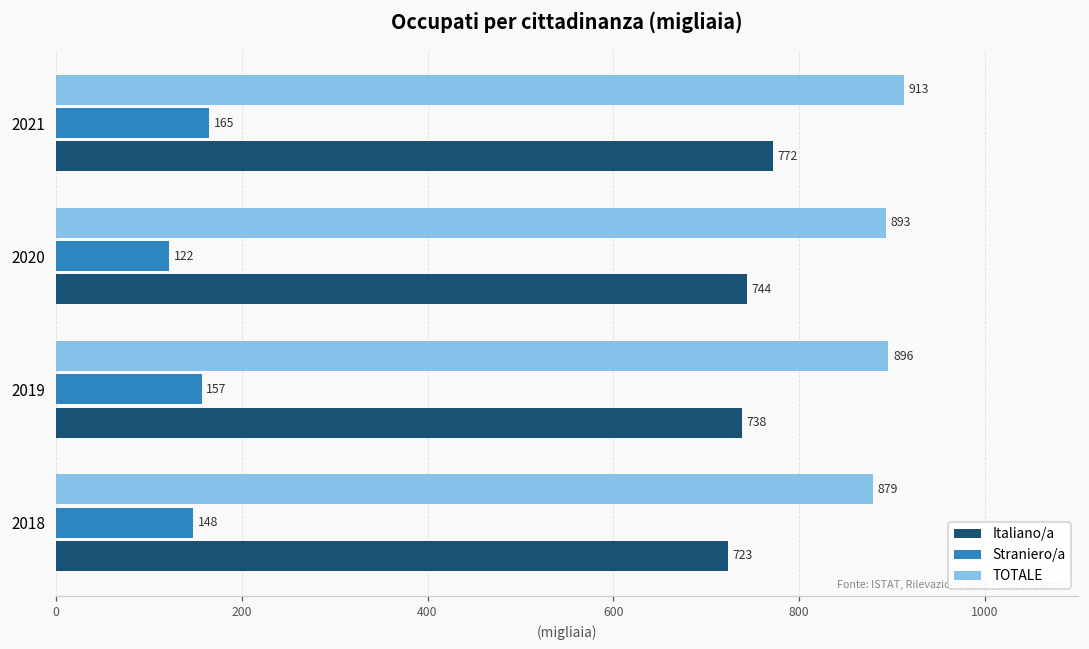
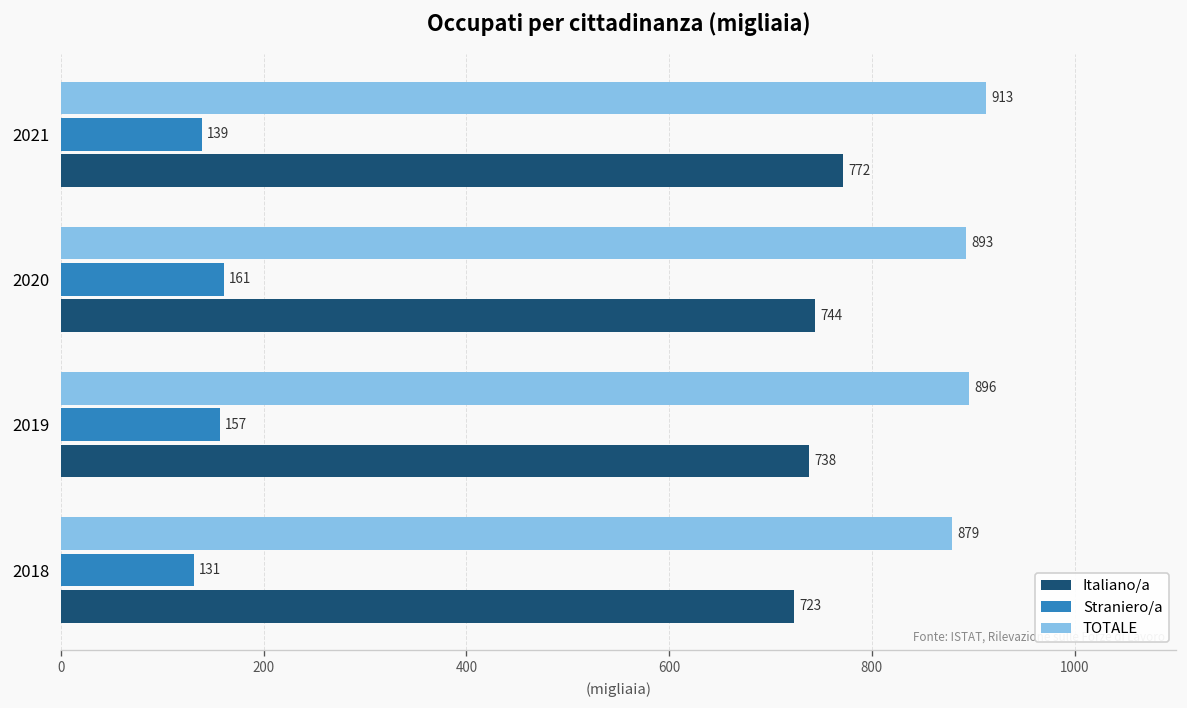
Straniero/a, 2021: 165 -> 139
Straniero/a, 2020: 122 -> 161
Straniero/a, 2018: 148 -> 131
